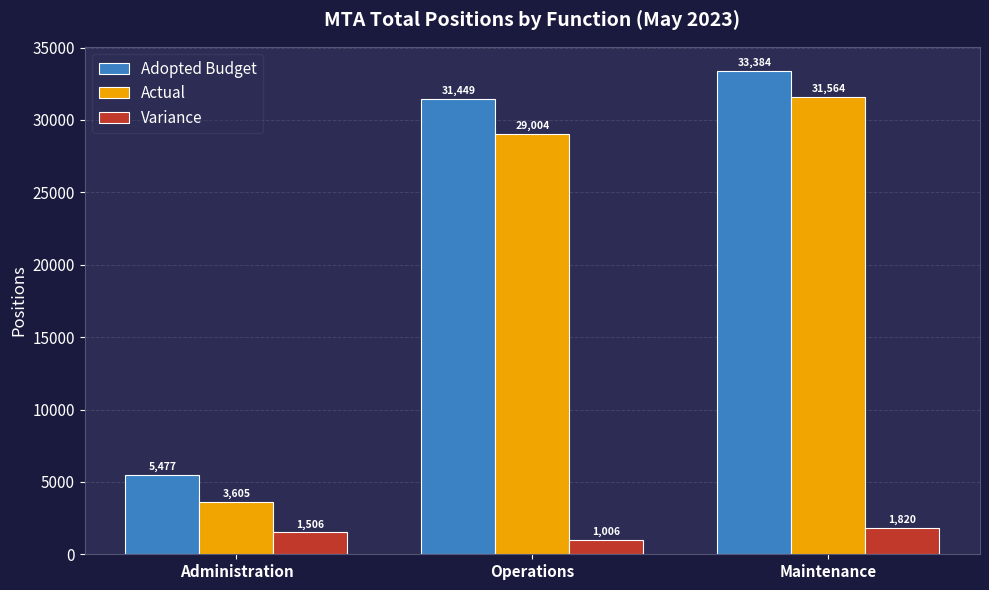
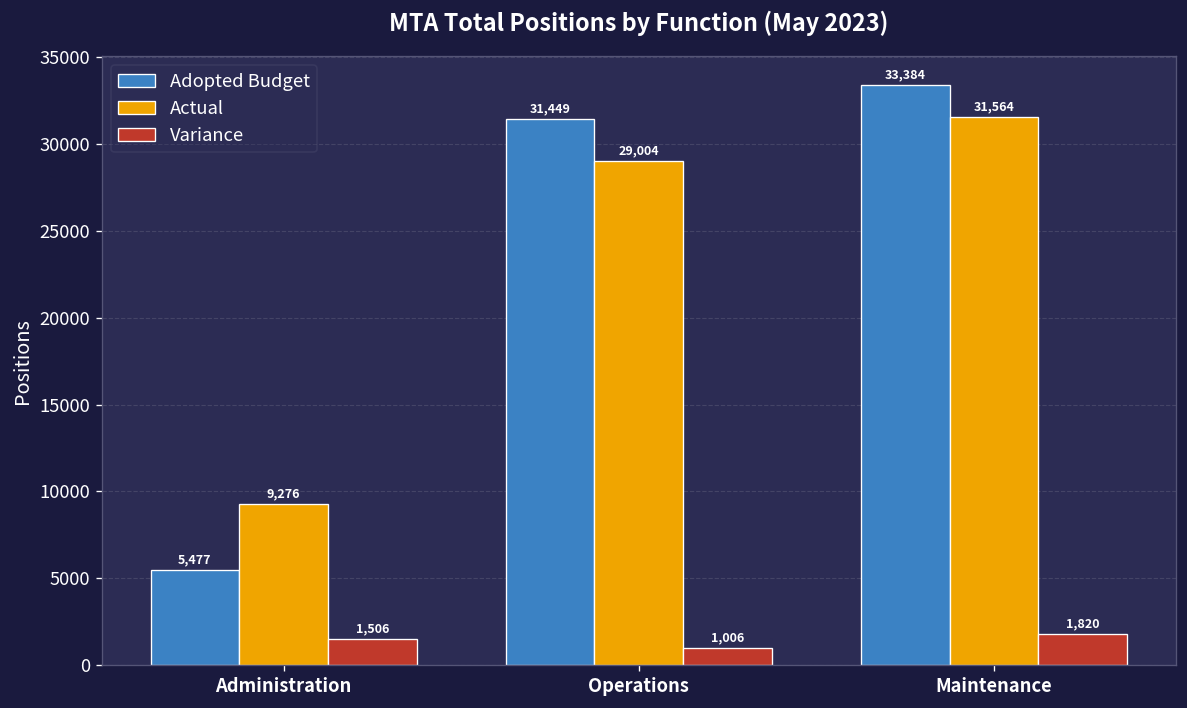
Actual, Administration: 3,605 -> 9,276
